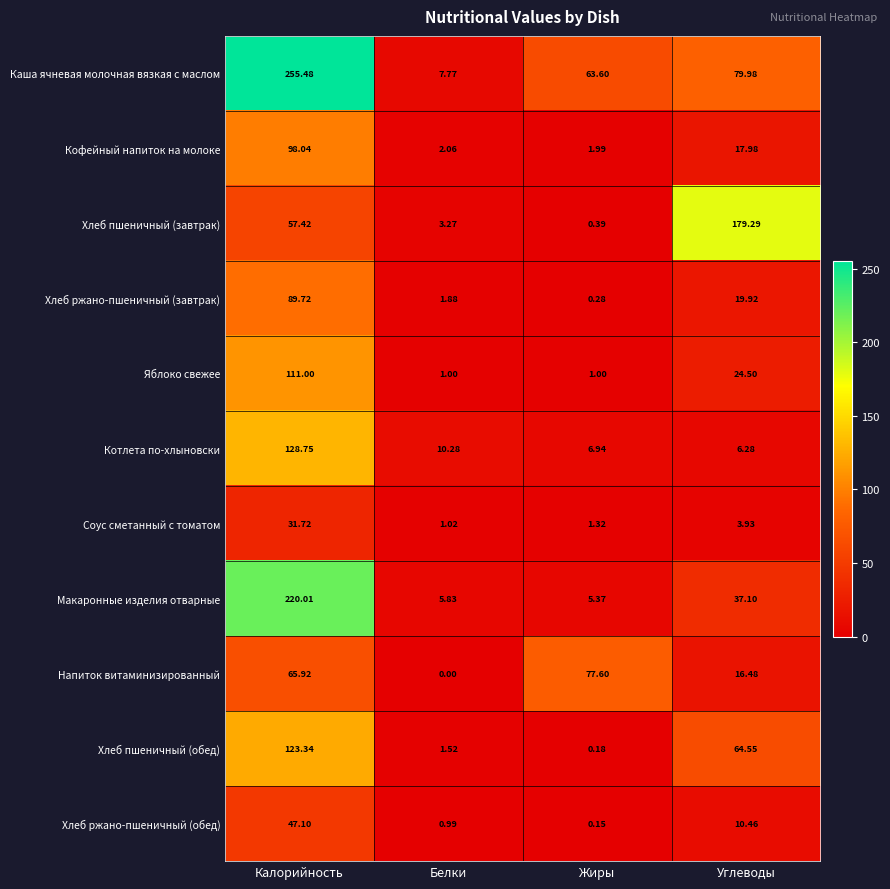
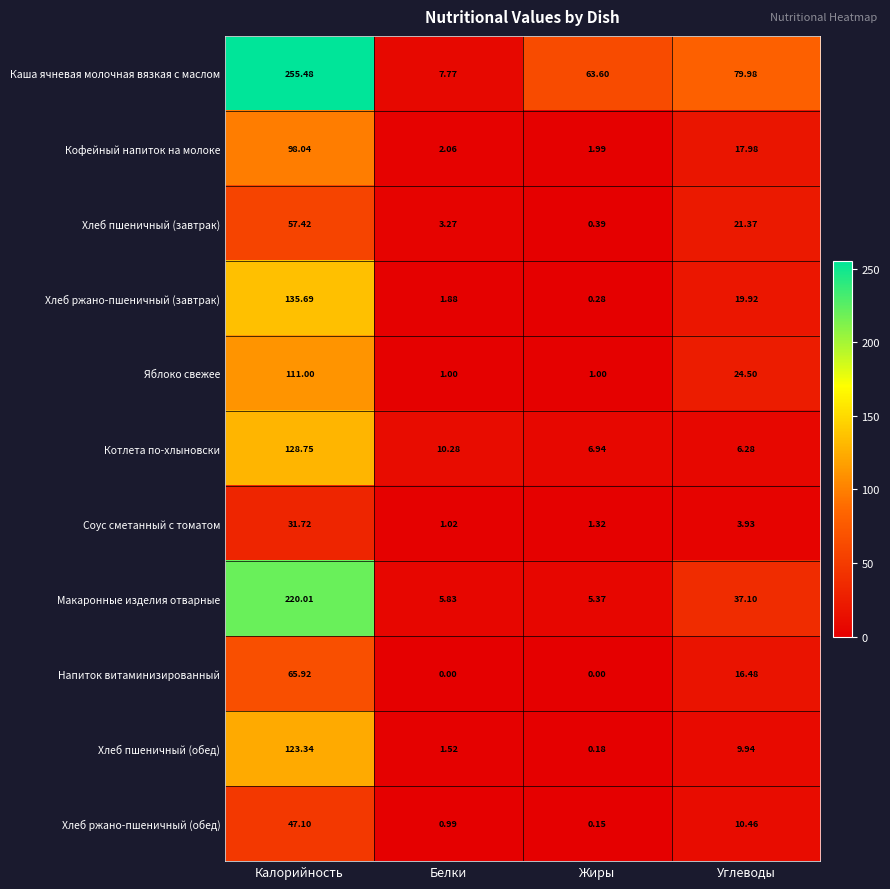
Хлеб пшеничный (завтрак), Углеводы: 179.29 -> 21.37
Хлеб ржано-пшеничный (завтрак), Калорийность: 89.72 -> 135.69
Напиток витаминизированный, Жиры: 77.60 -> 0.00
Хлеб пшеничный (обед), Углеводы: 64.55 -> 9.94
